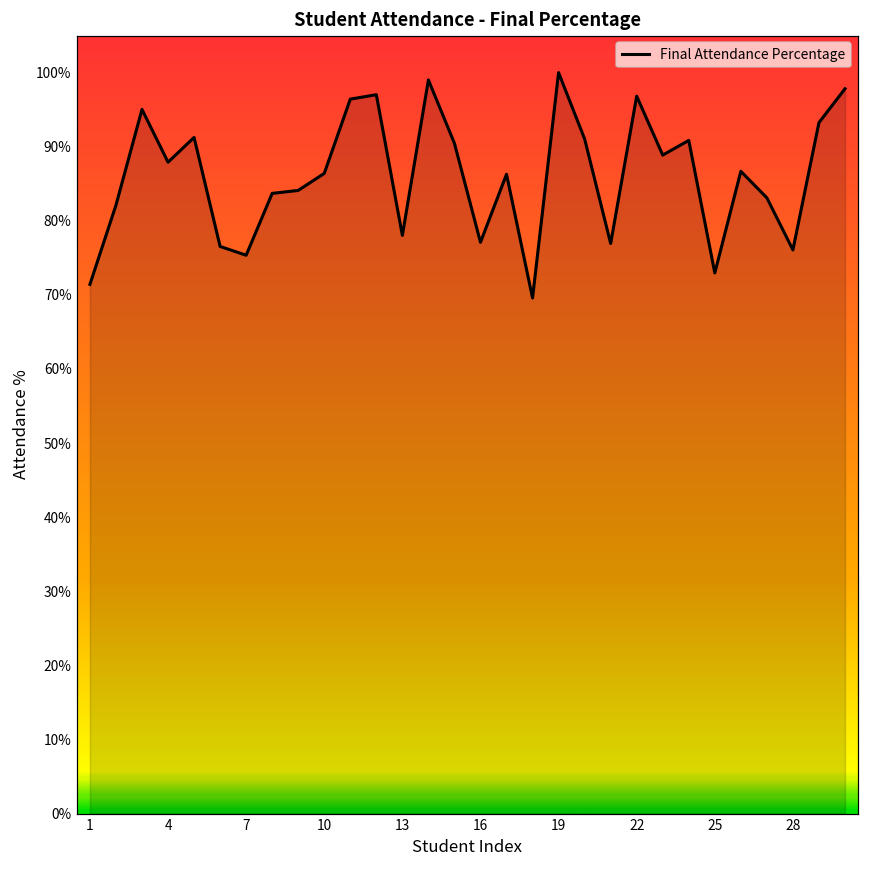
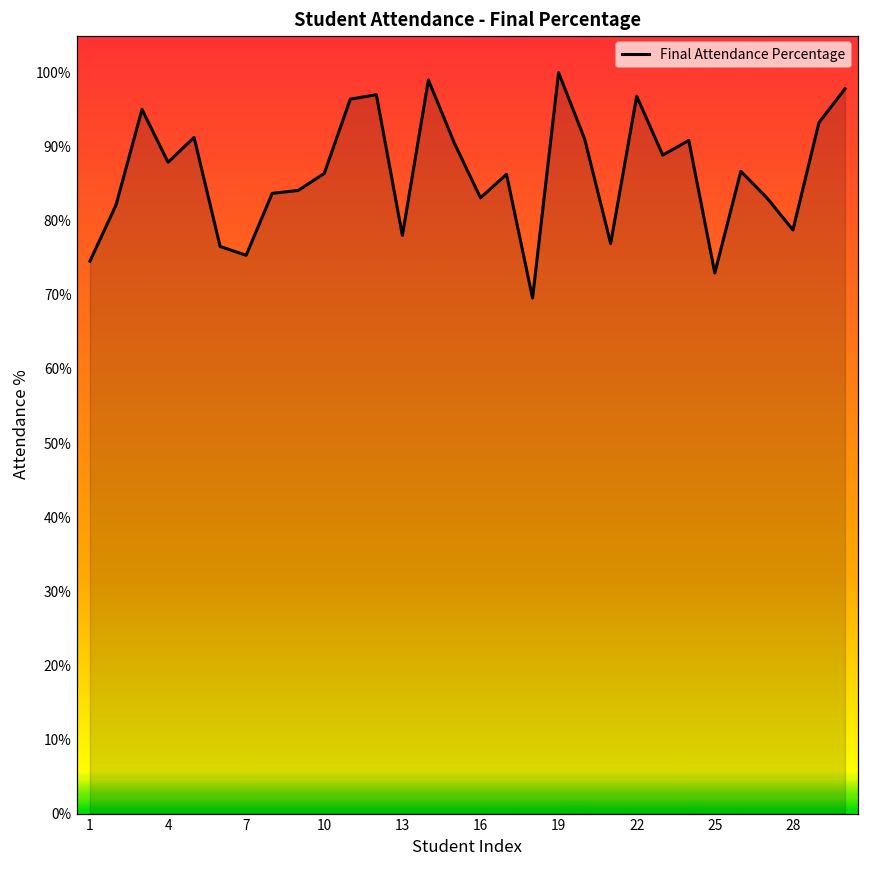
1: 71% -> 75%
16: 77% -> 83%
28: 76% -> 79%
